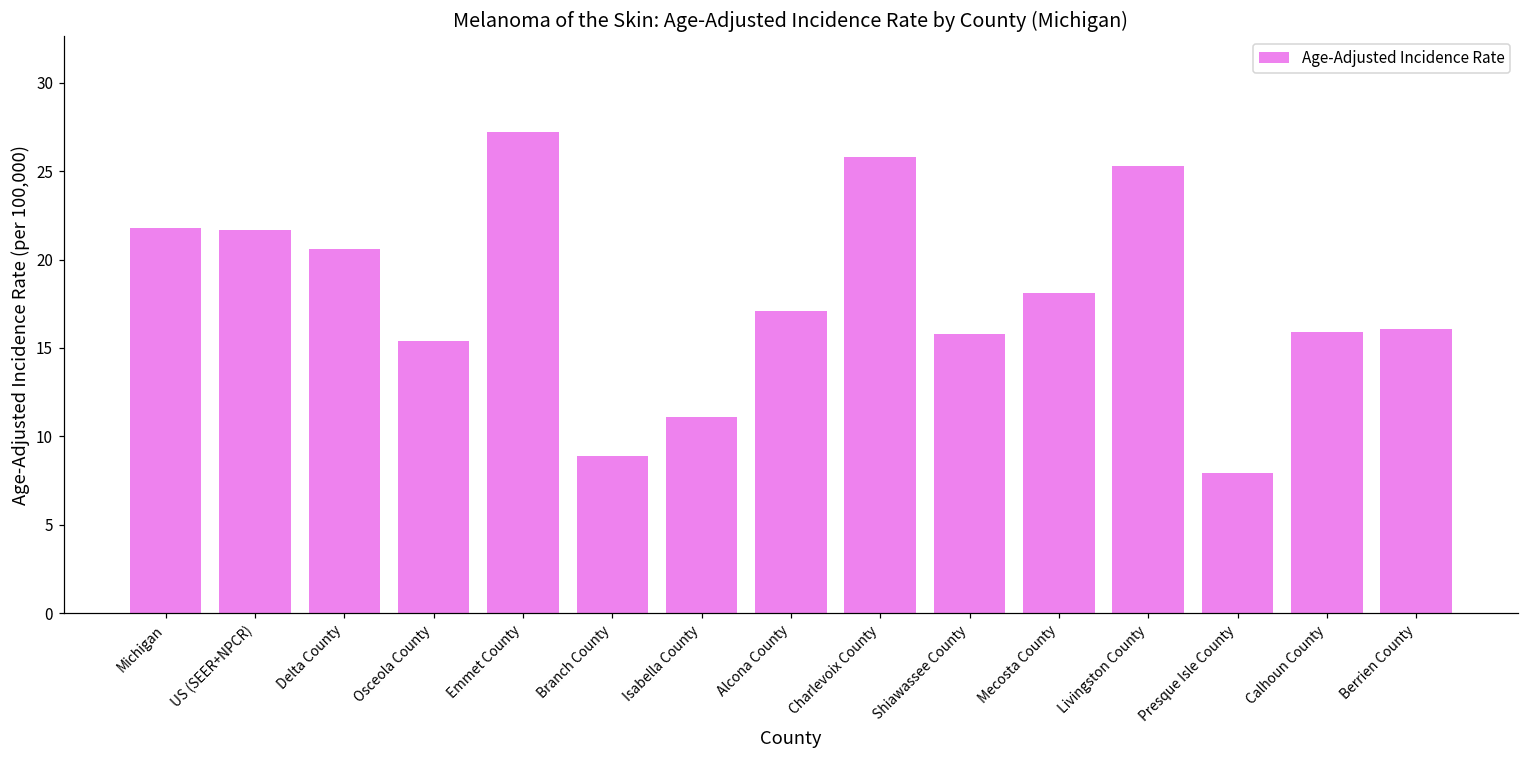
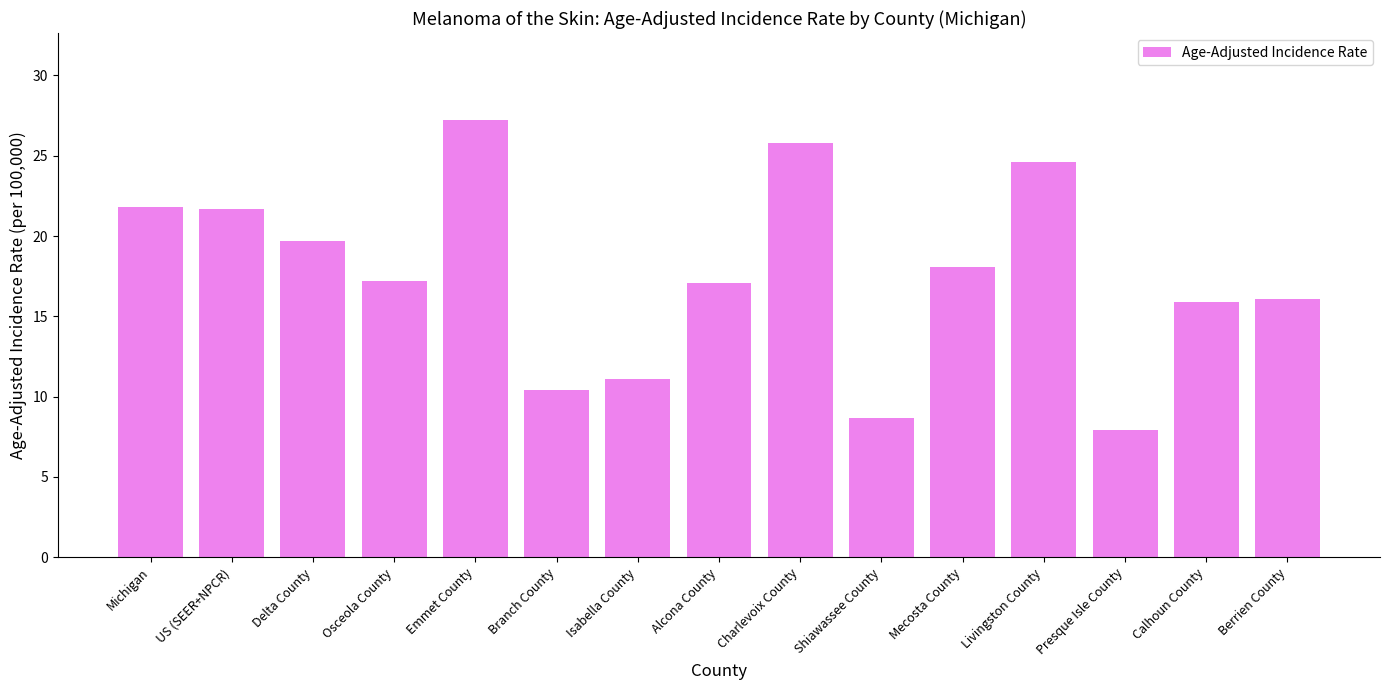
Delta County: 20.6 -> 19.7
Osceola County: 15.4 -> 17.2
Branch County: 8.9 -> 10.4
Shiawassee County: 15.8 -> 8.7
Livingston County: 25.3 -> 24.6
